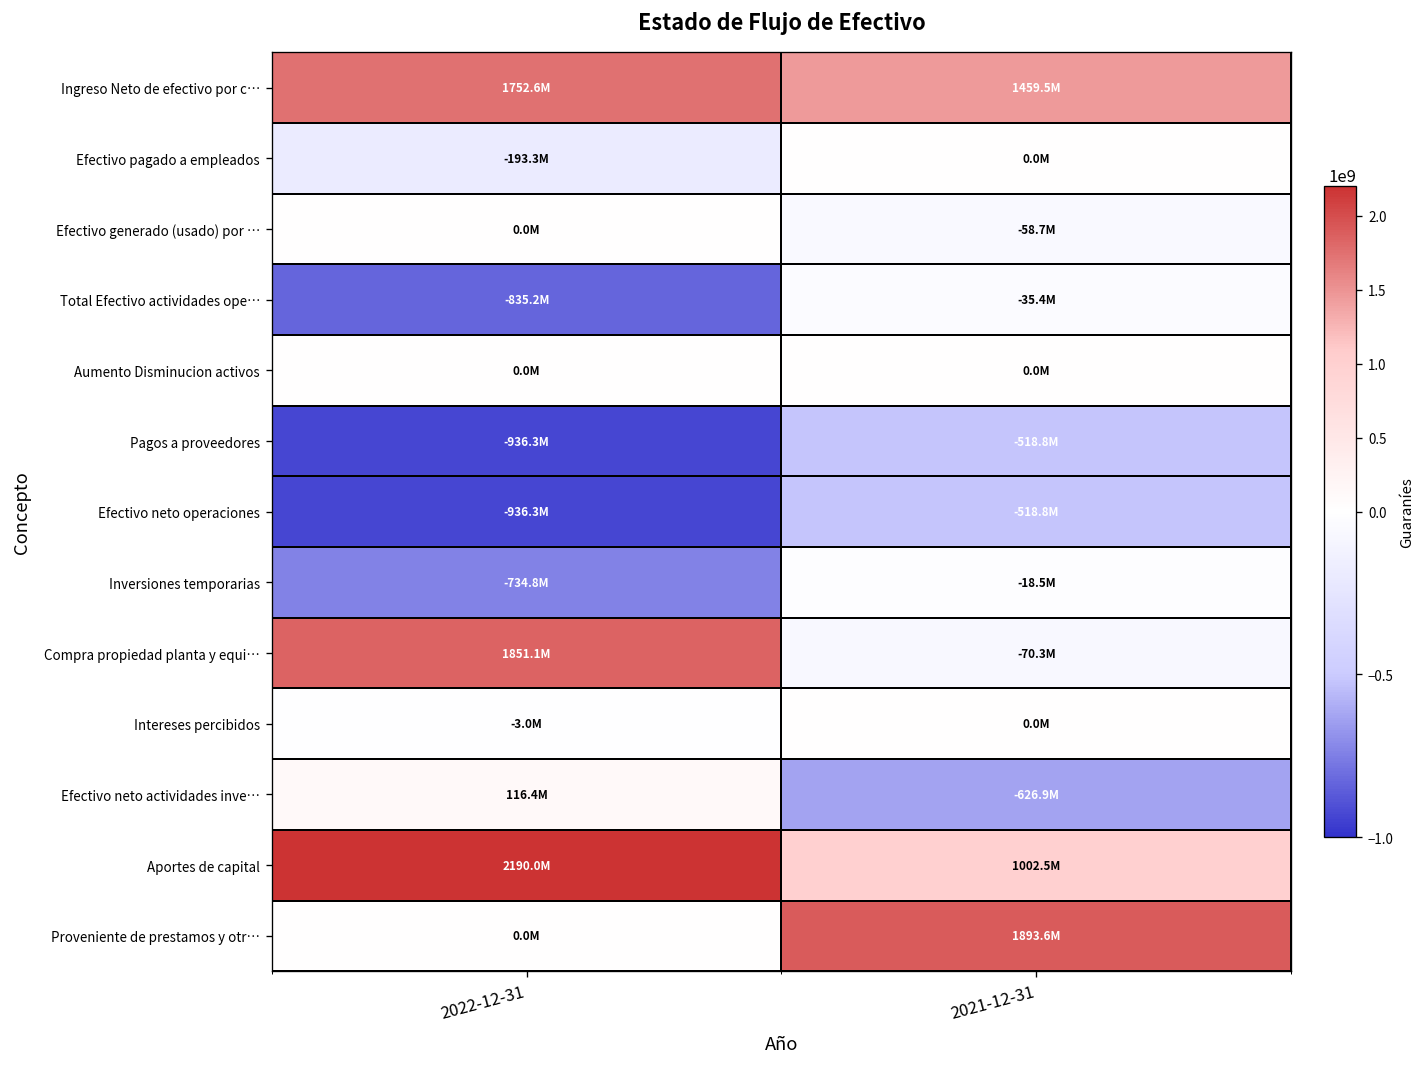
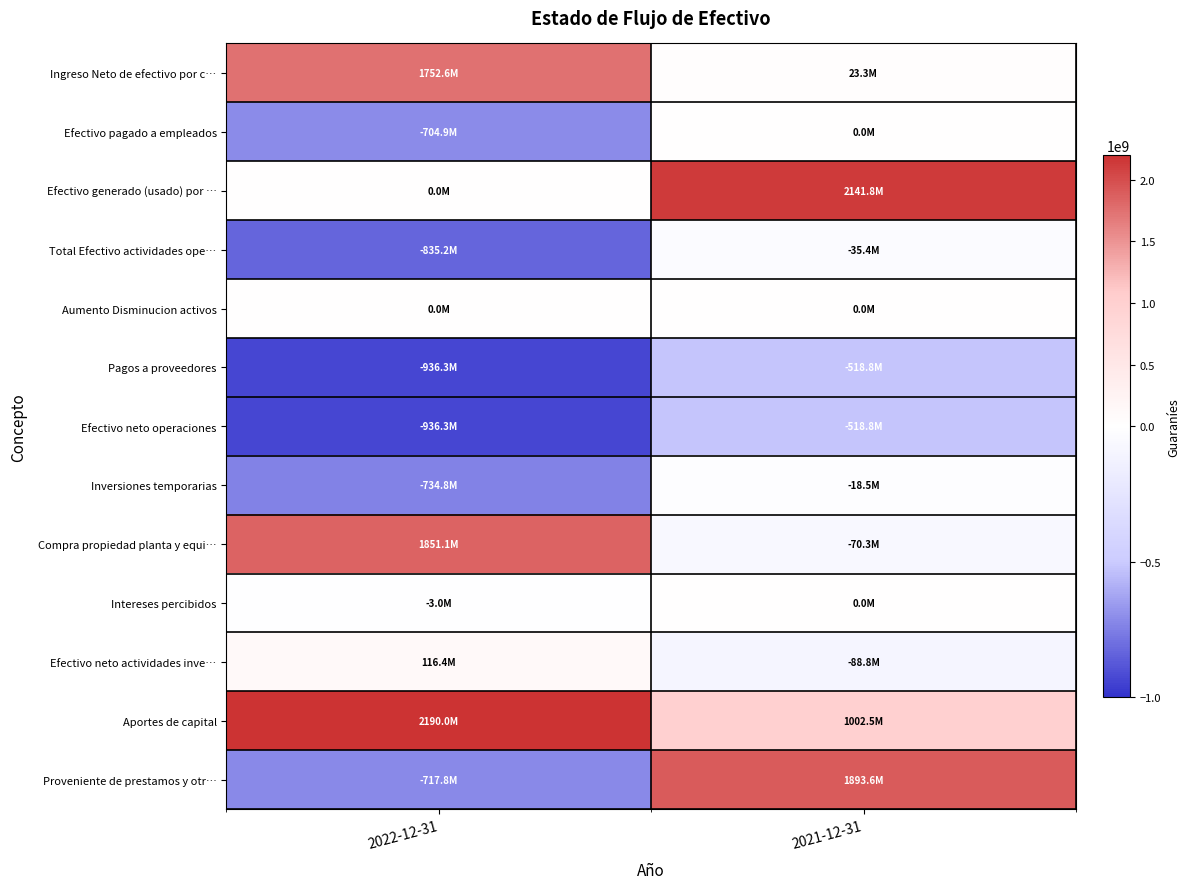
Ingreso Neto de efectivo por c…, 2021-12-31: 1459.5M -> 23.3M
Efectivo pagado a empleados, 2022-12-31: -193.3M -> -704.9M
Efectivo generado (usado) por …, 2021-12-31: -58.7M -> 2141.8M
Efectivo neto actividades inve…, 2021-12-31: -626.9M -> -88.8M
Proveniente de prestamos y otr…, 2022-12-31: 0.0M -> -717.8M
